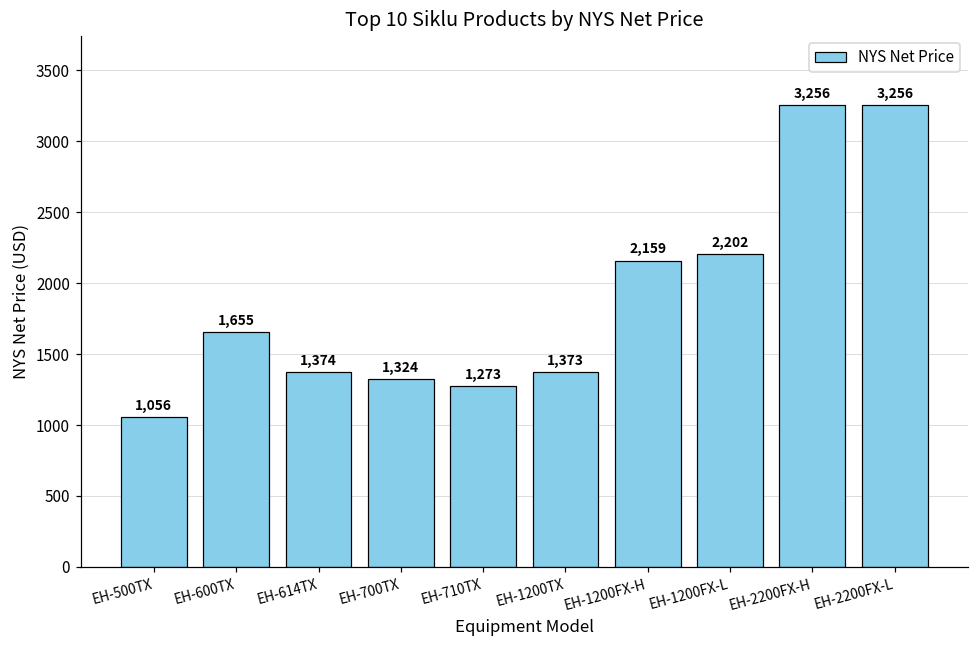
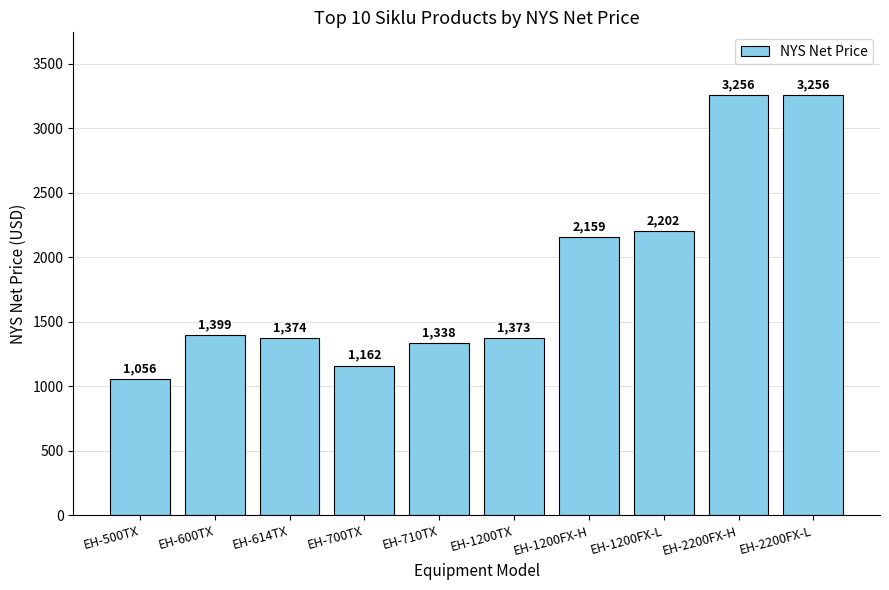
EH-600TX: 1,655 -> 1,399
EH-700TX: 1,324 -> 1,162
EH-710TX: 1,273 -> 1,338
